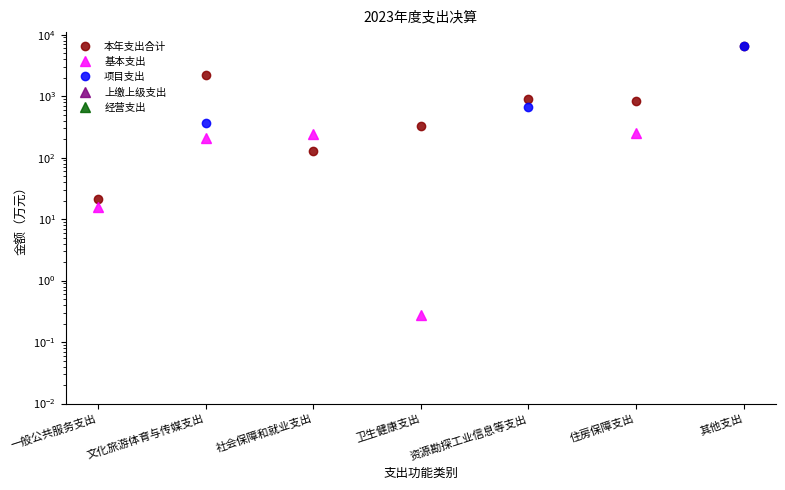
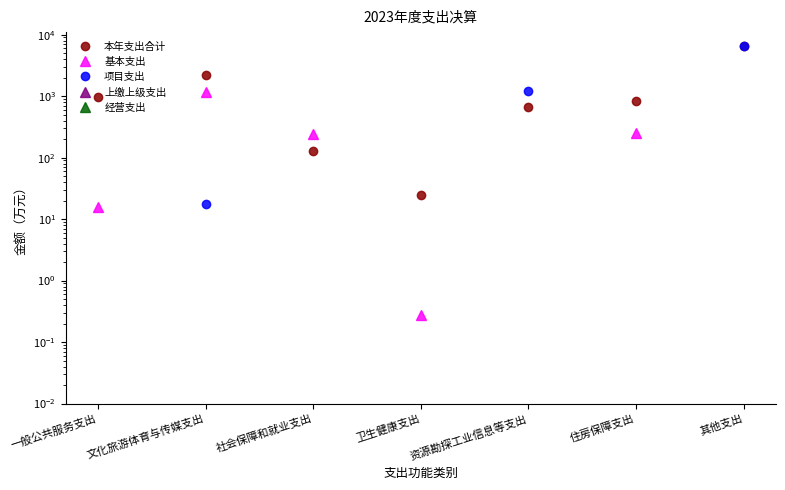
本年支出合计, 一般公共服务支出: 21 -> 1000
基本支出, 文化旅游体育与传媒支出: 210 -> 1200
项目支出, 文化旅游体育与传媒支出: 400 -> 18
本年支出合计, 卫生健康支出: 300 -> 24
本年支出合计, 资源勘探工业信息等支出: 900 -> 700
项目支出, 资源勘探工业信息等支出: 700 -> 1200
